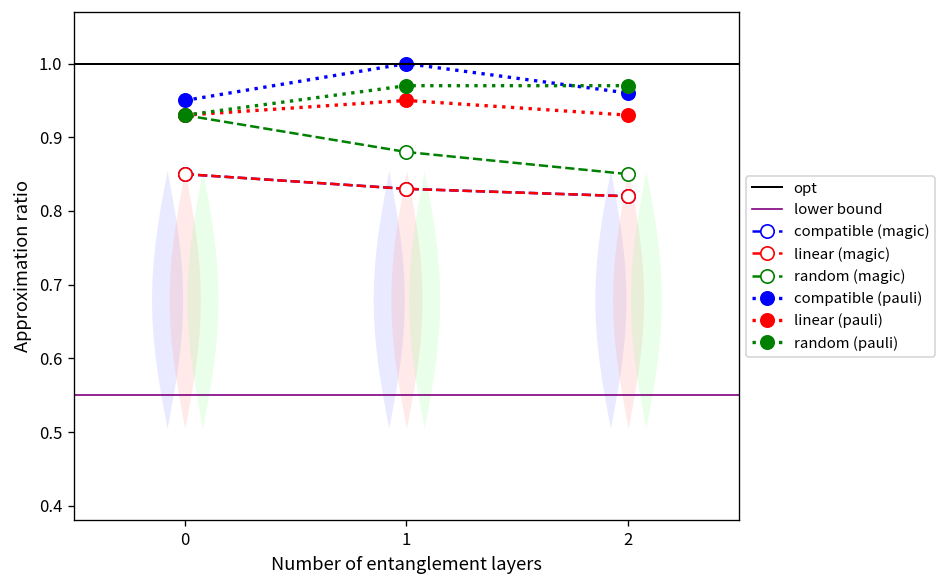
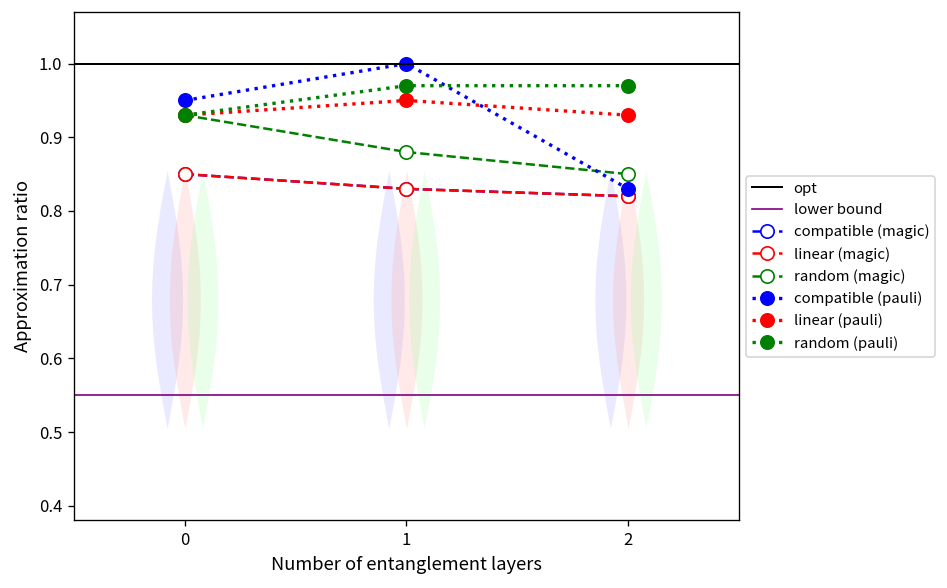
compatible (pauli), 2: 0.96 -> 0.83
